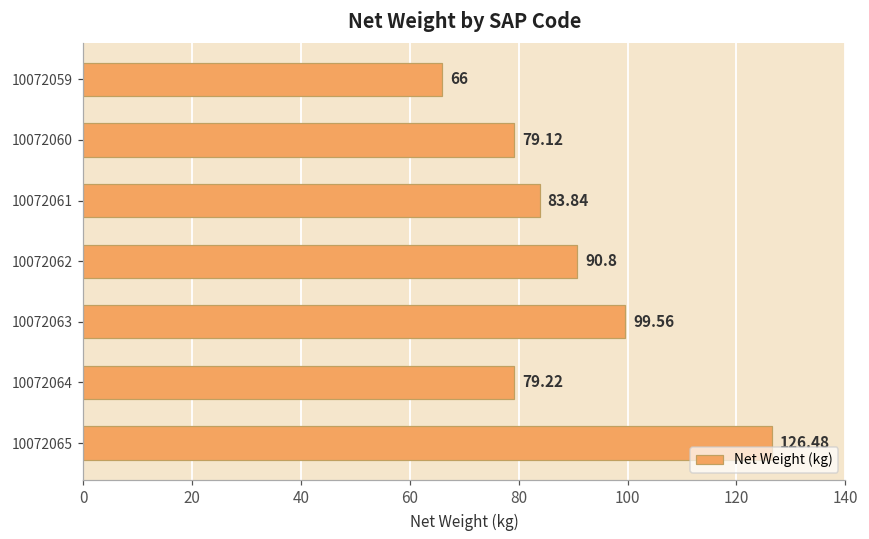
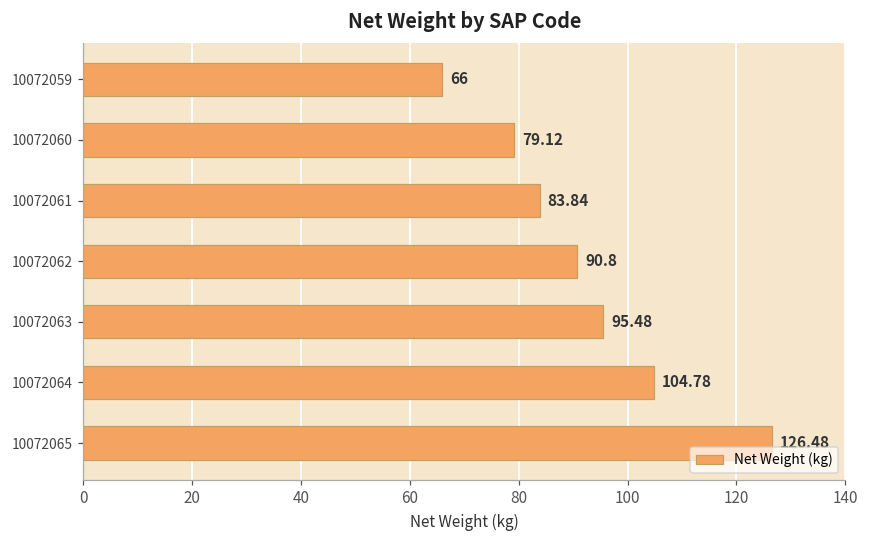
10072063: 99.56 -> 95.48
10072064: 79.22 -> 104.78
